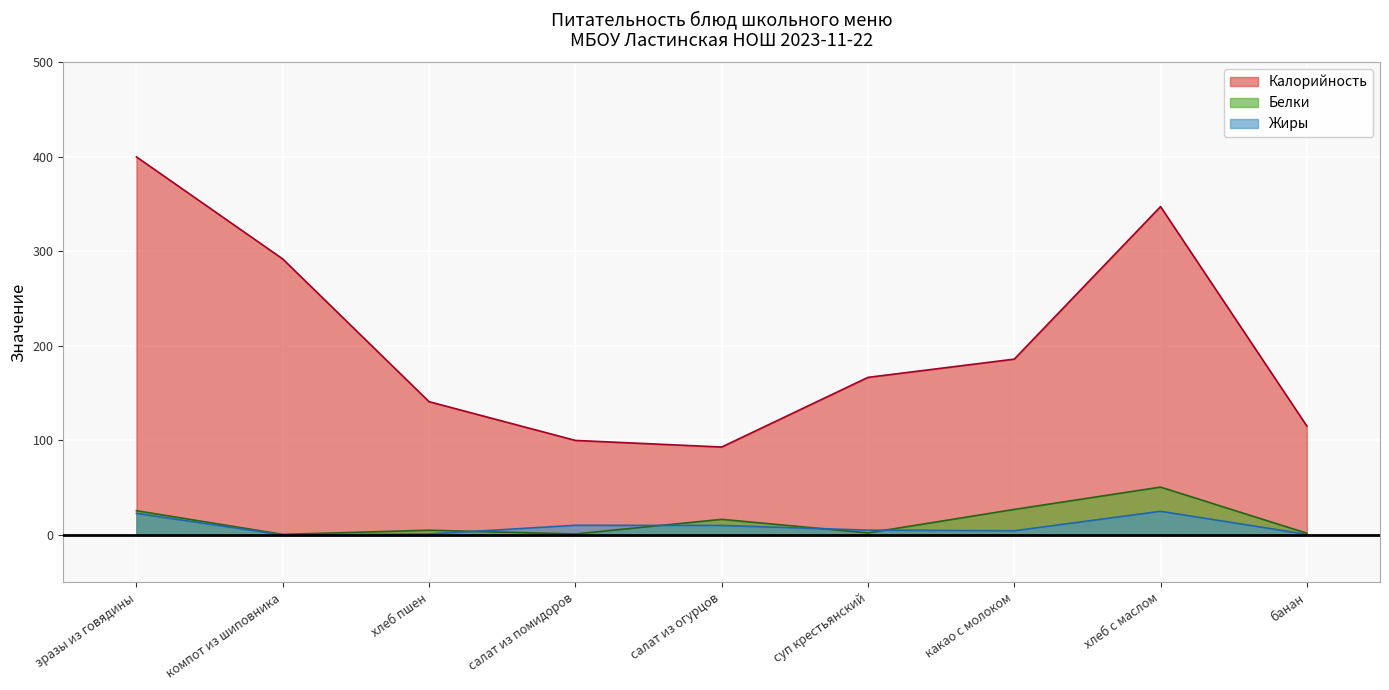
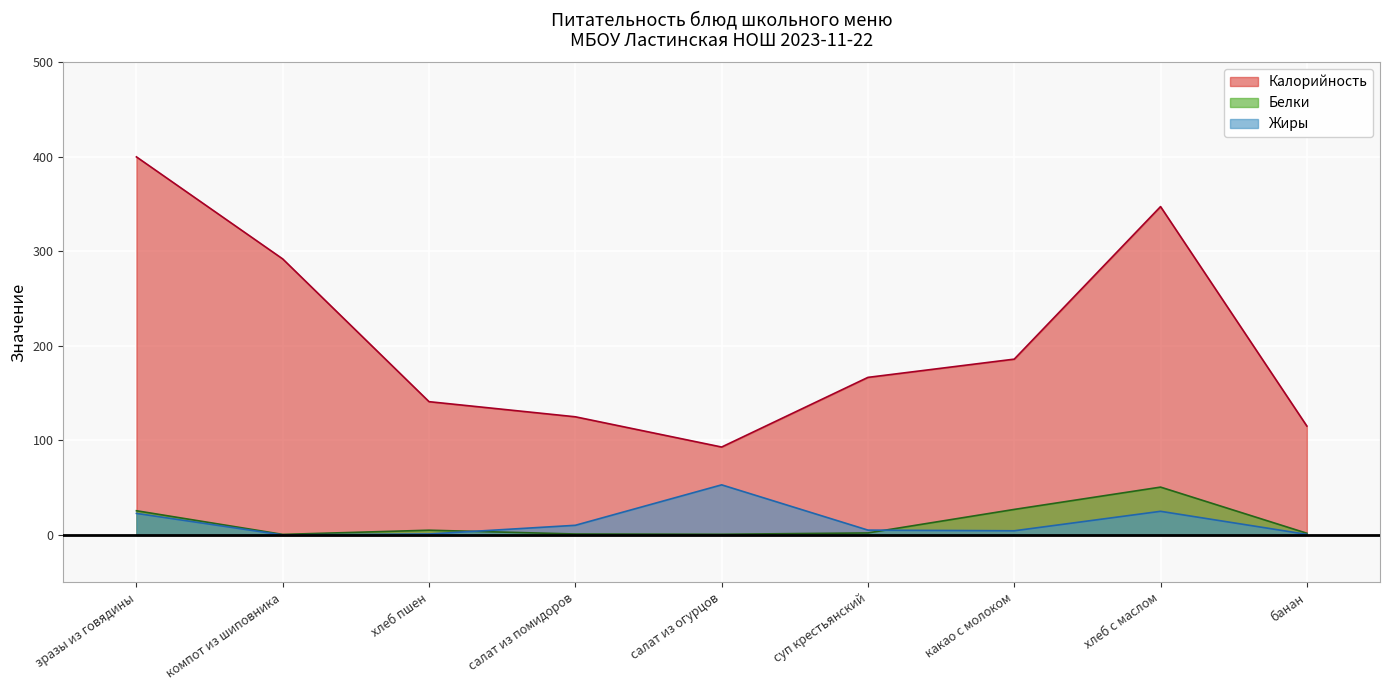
Калорийность, салат из помидоров: 100 -> 130
Белки, салат из огурцов: 20 -> 0
Жиры, салат из огурцов: 10 -> 50
